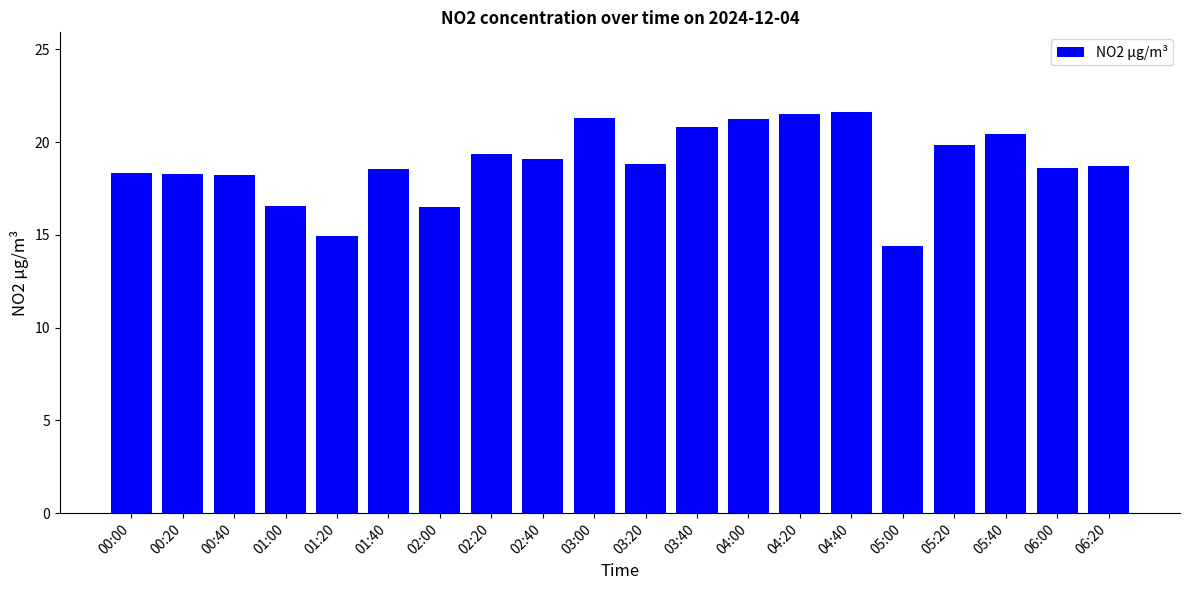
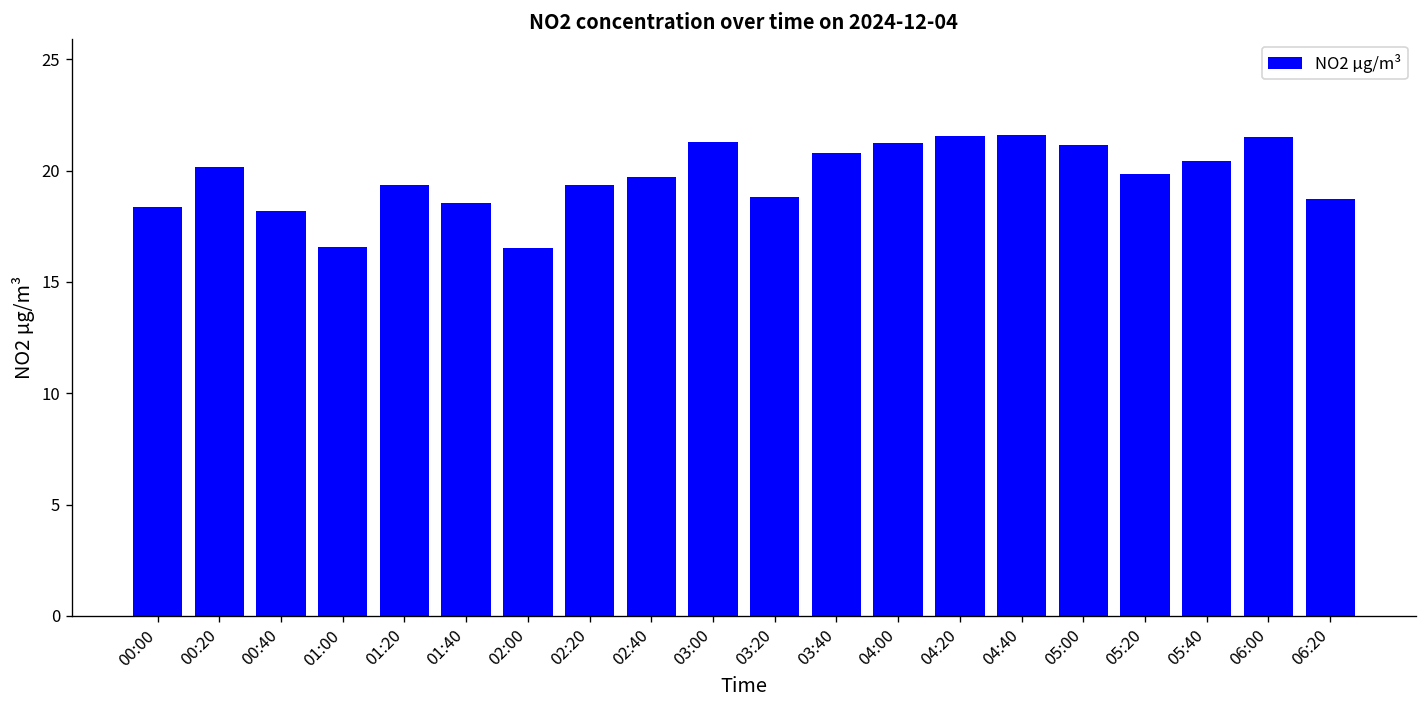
00:20: 18.3 -> 20.2
01:20: 15.0 -> 19.4
02:40: 19.1 -> 19.7
05:00: 14.4 -> 21.2
06:00: 18.6 -> 21.5
